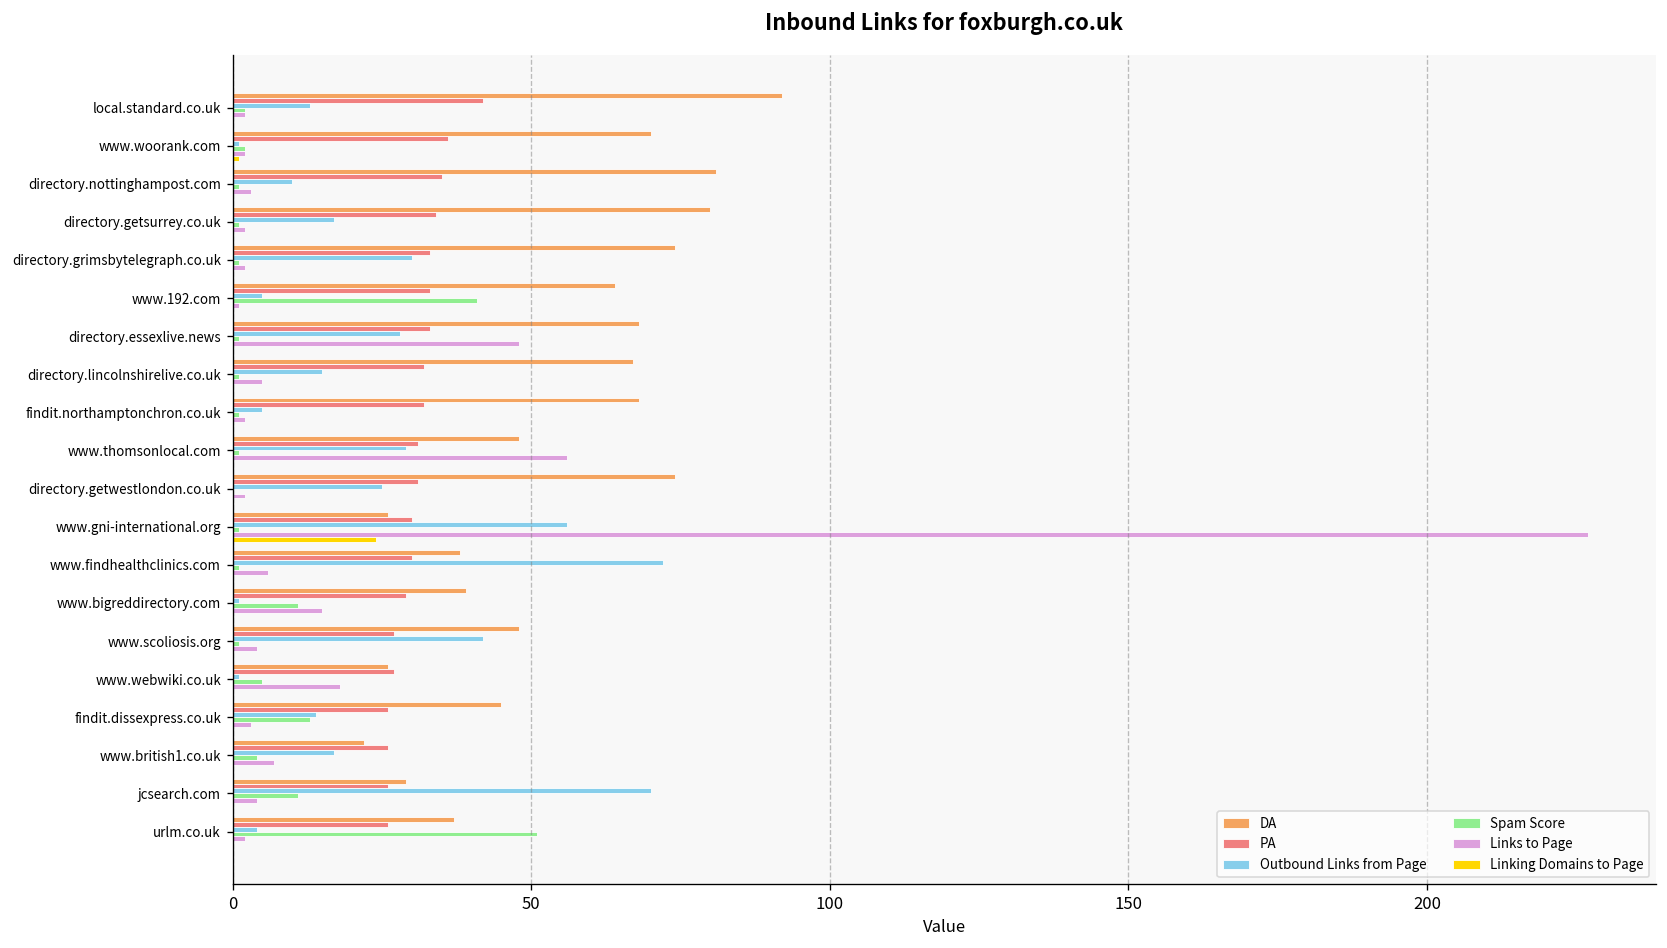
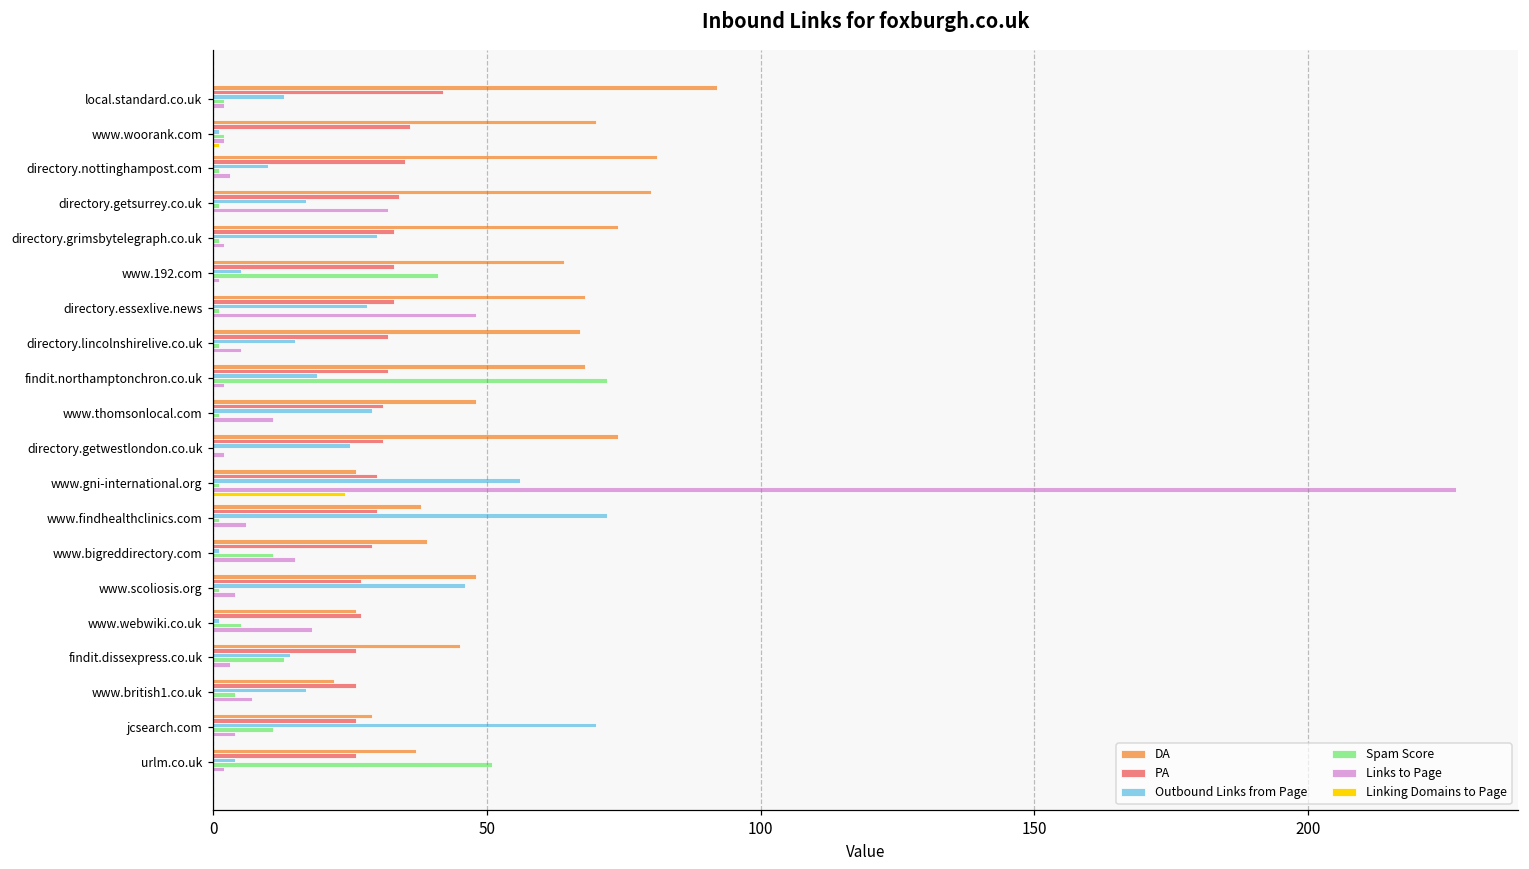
Links to Page, directory.getsurrey.co.uk: 2 -> 32
Outbound Links from Page, findit.northamptonchron.co.uk: 5 -> 19
Spam Score, findit.northamptonchron.co.uk: 1 -> 72
Links to Page, www.thomsonlocal.com: 56 -> 11
Outbound Links from Page, www.scoliosis.org: 42 -> 46
